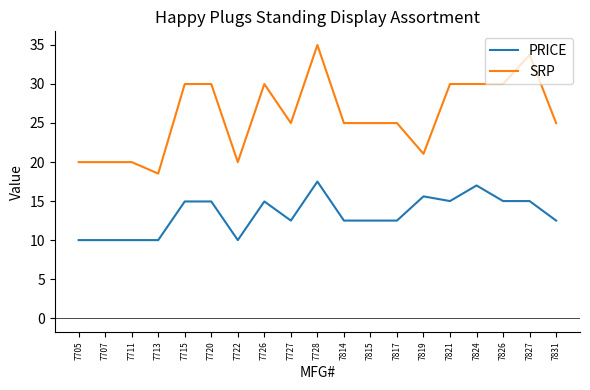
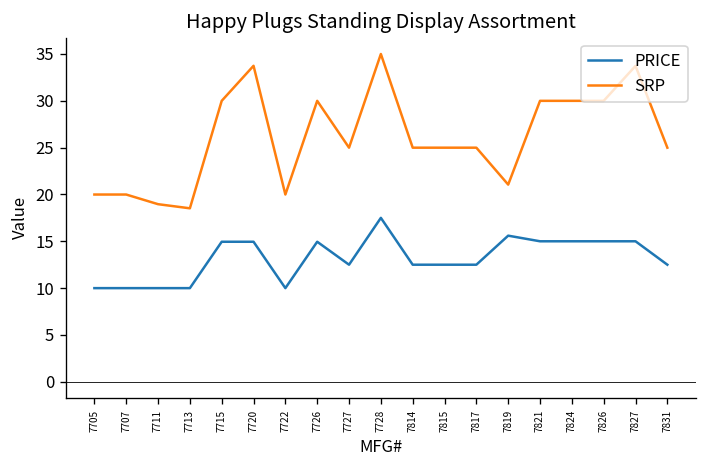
SRP, 7711: 20 -> 19
SRP, 7720: 30 -> 34
PRICE, 7824: 17 -> 15
